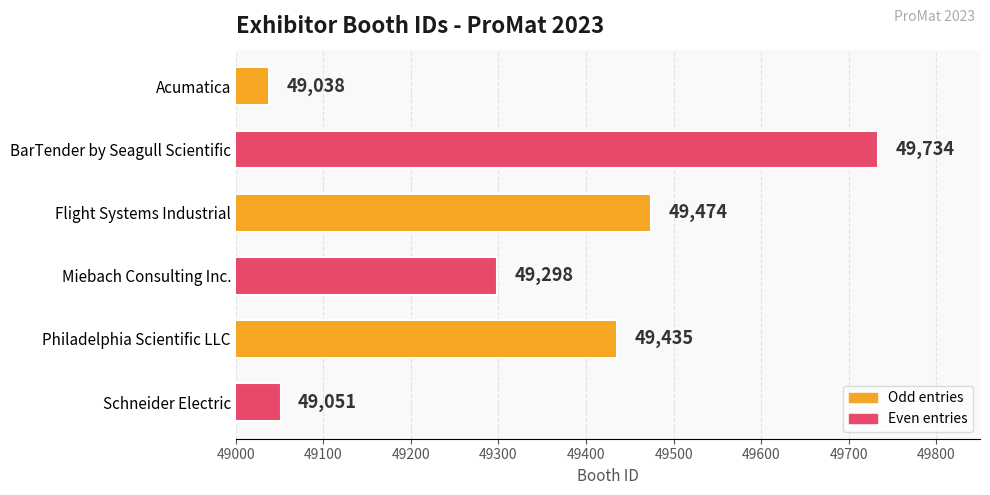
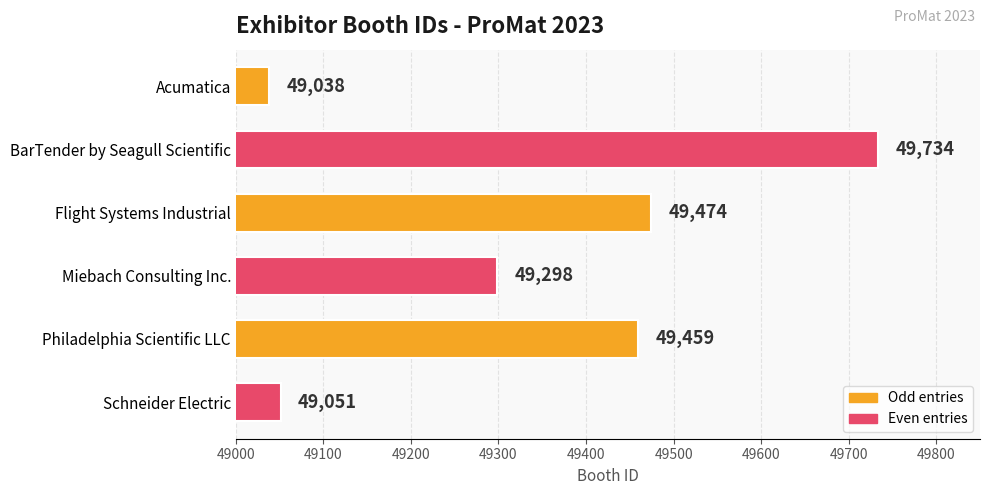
Philadelphia Scientific LLC: 49,435 -> 49,459
